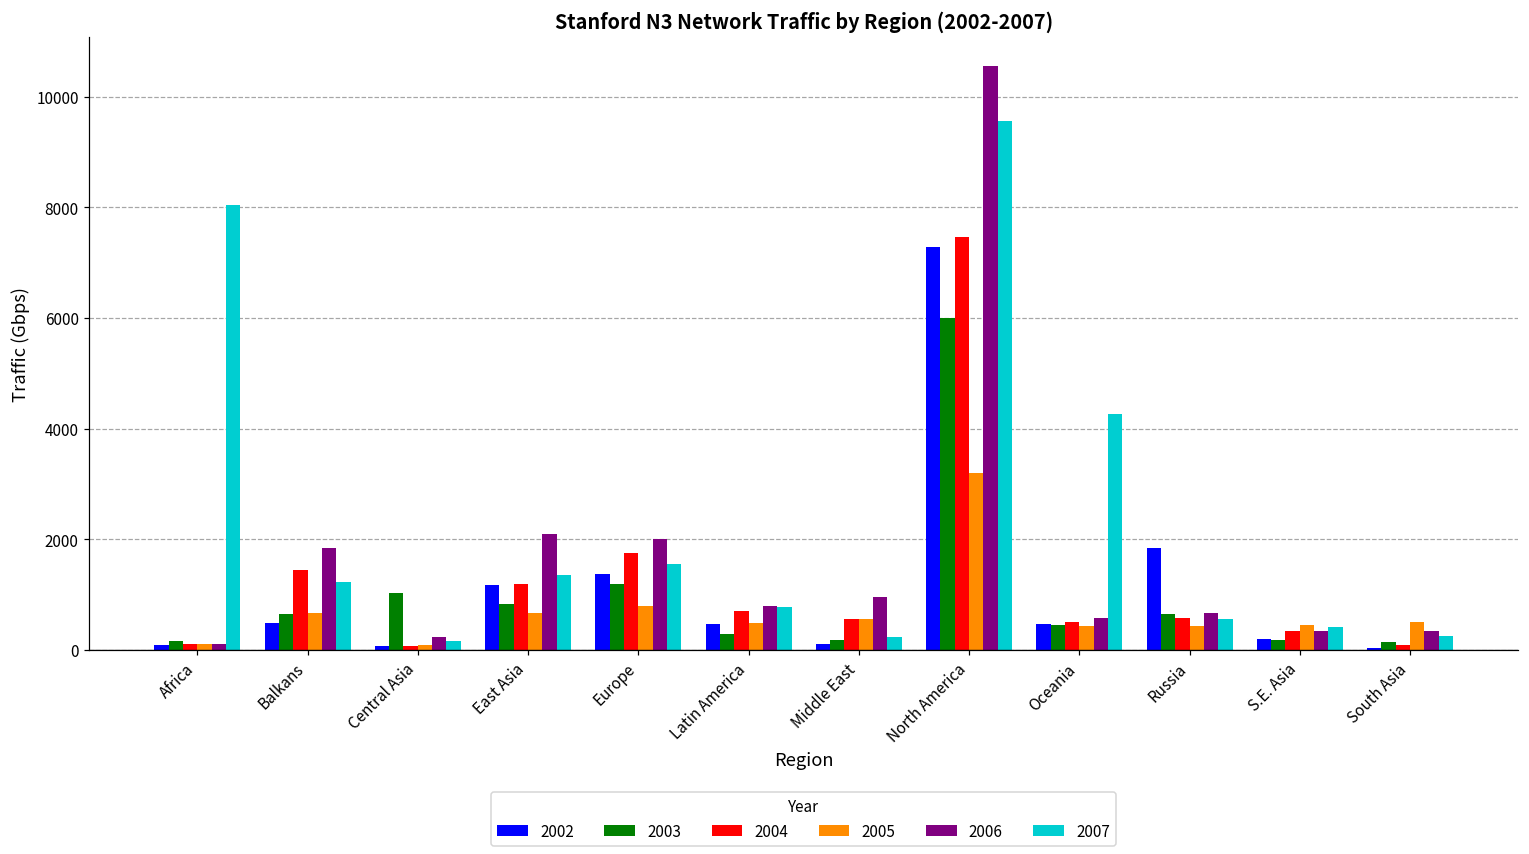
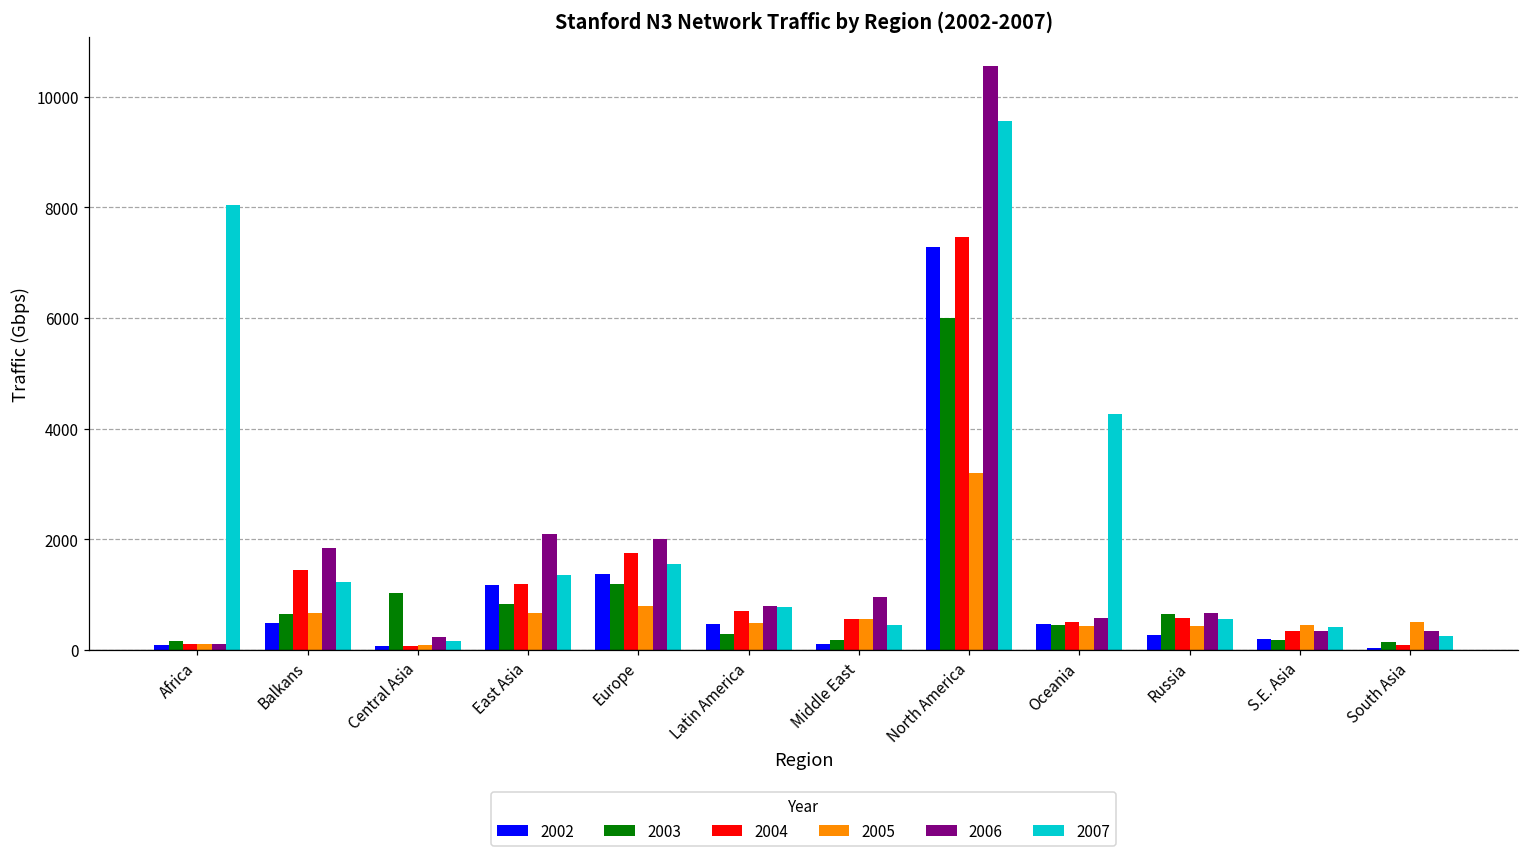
2007, Middle East: 200 -> 400
2002, Russia: 1800 -> 300
